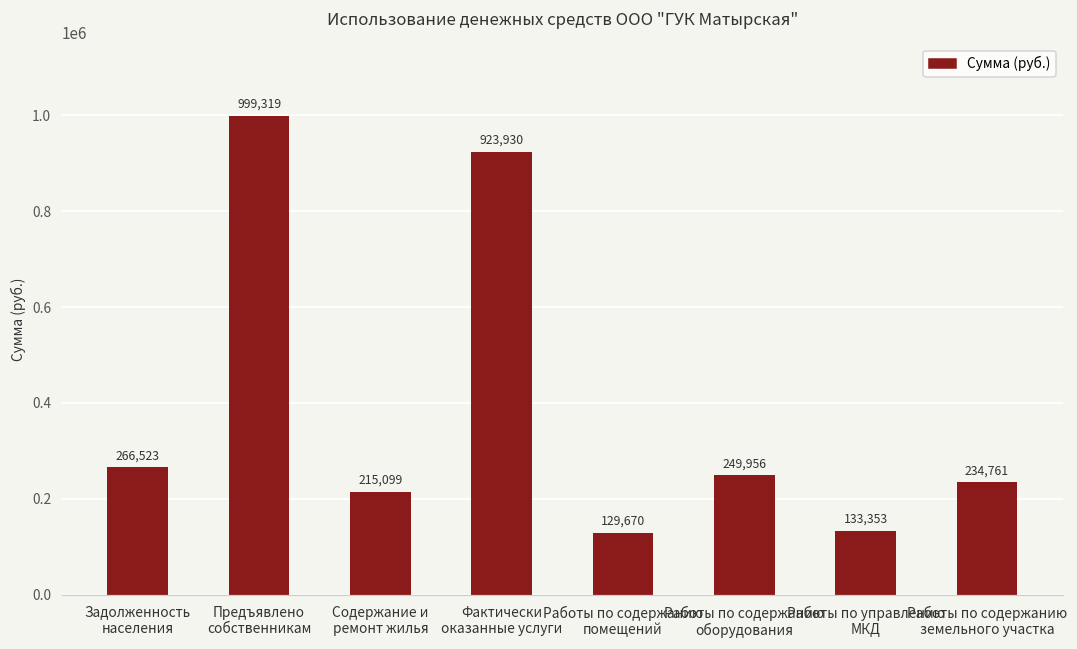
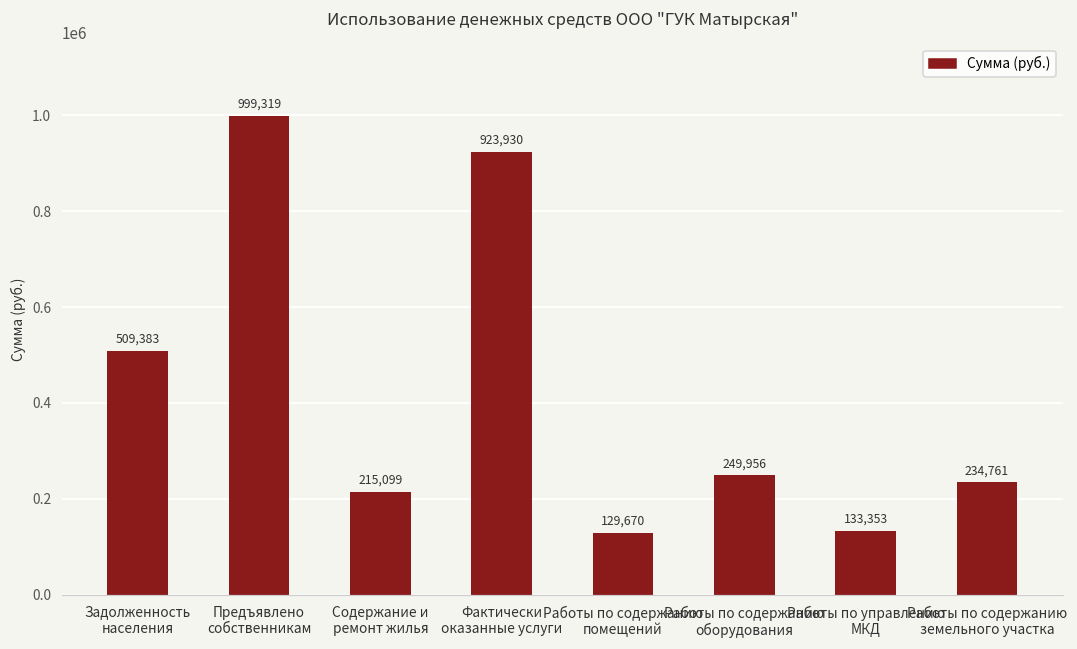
Задолженность населения: 266,523 -> 509,383
